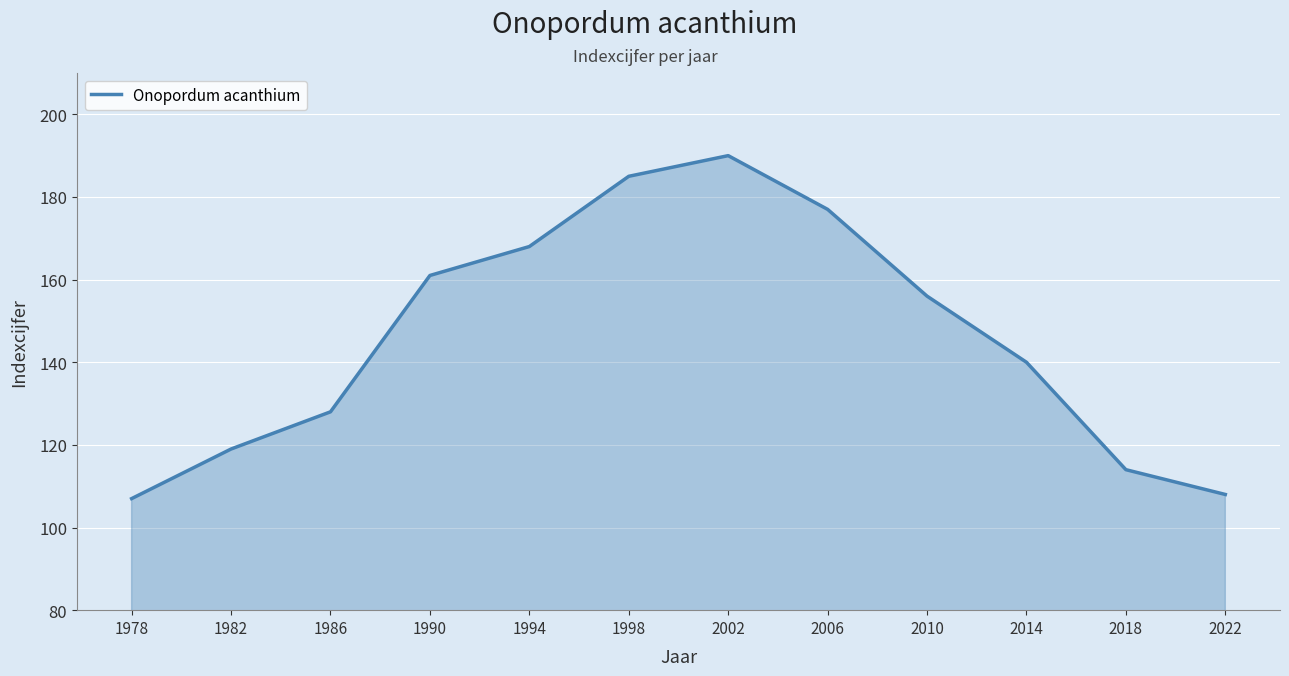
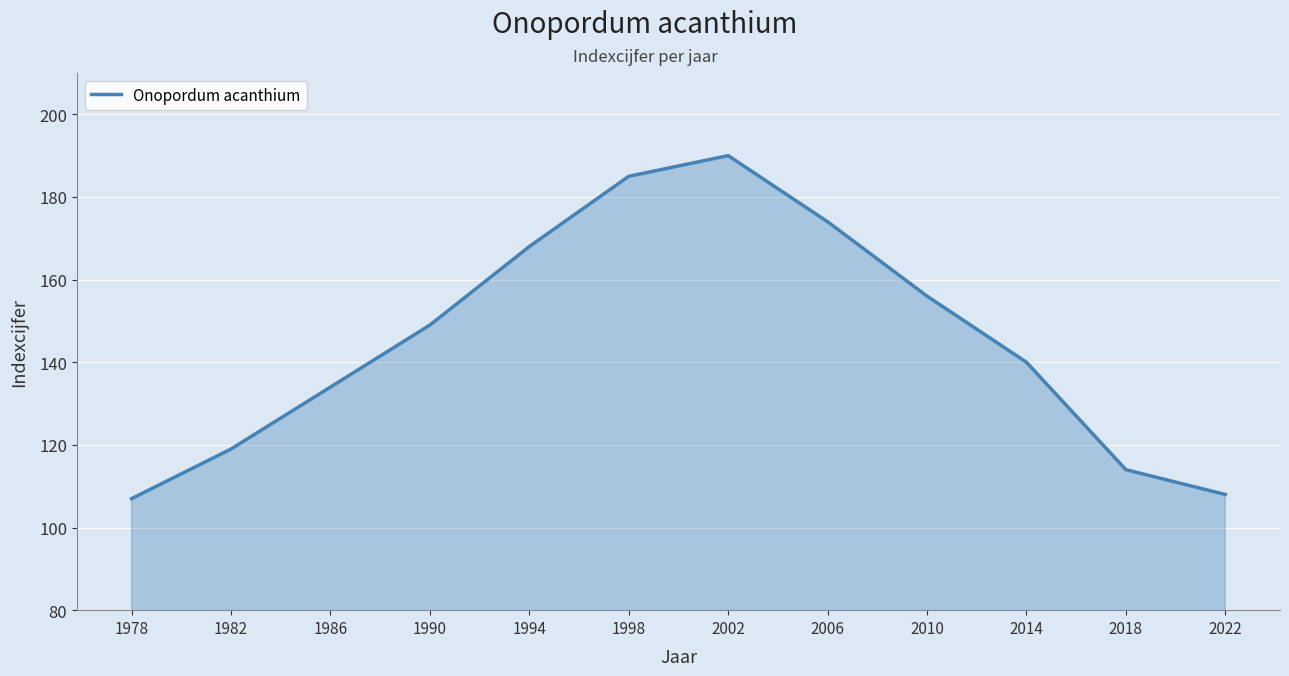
1986: 128 -> 134
1990: 161 -> 149
2006: 177 -> 174
